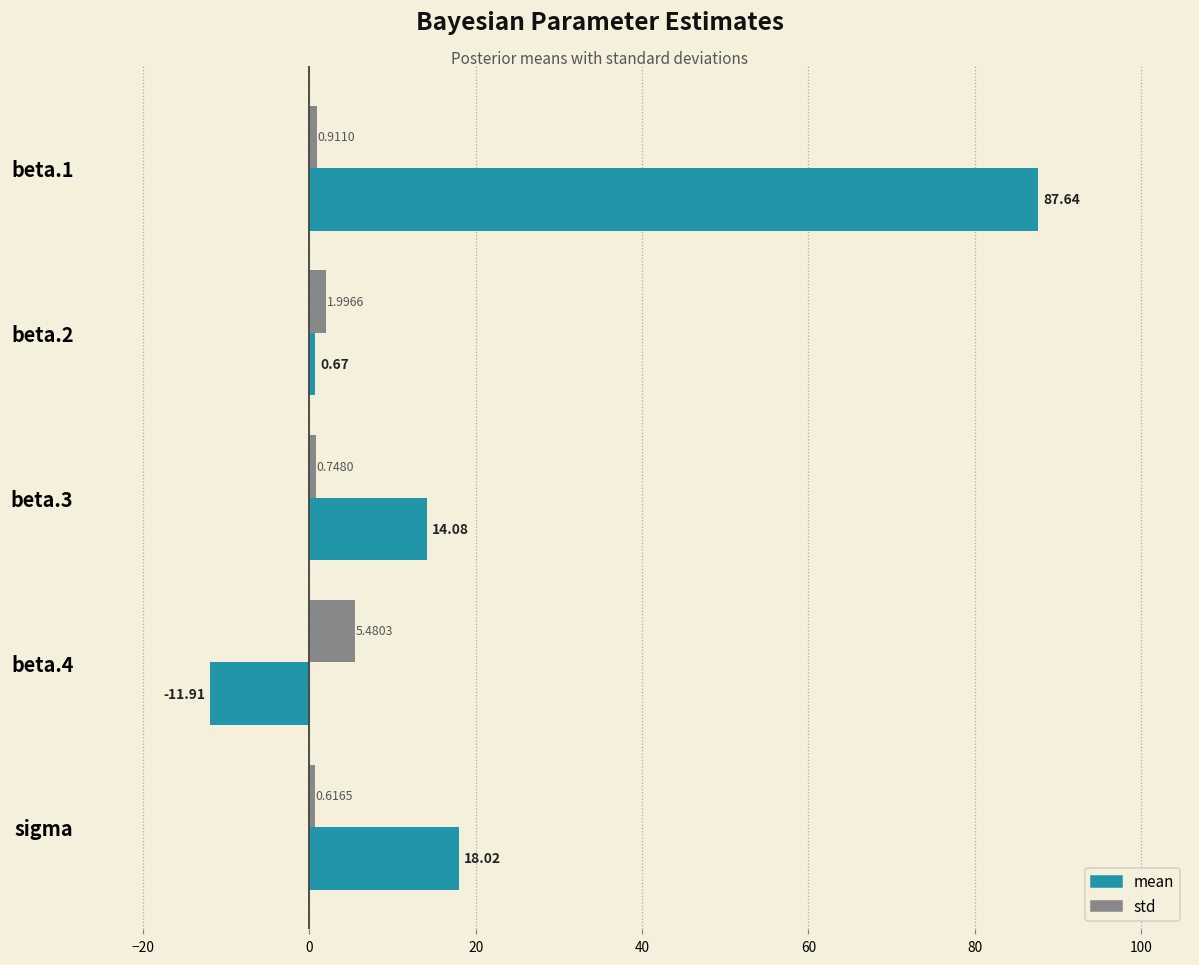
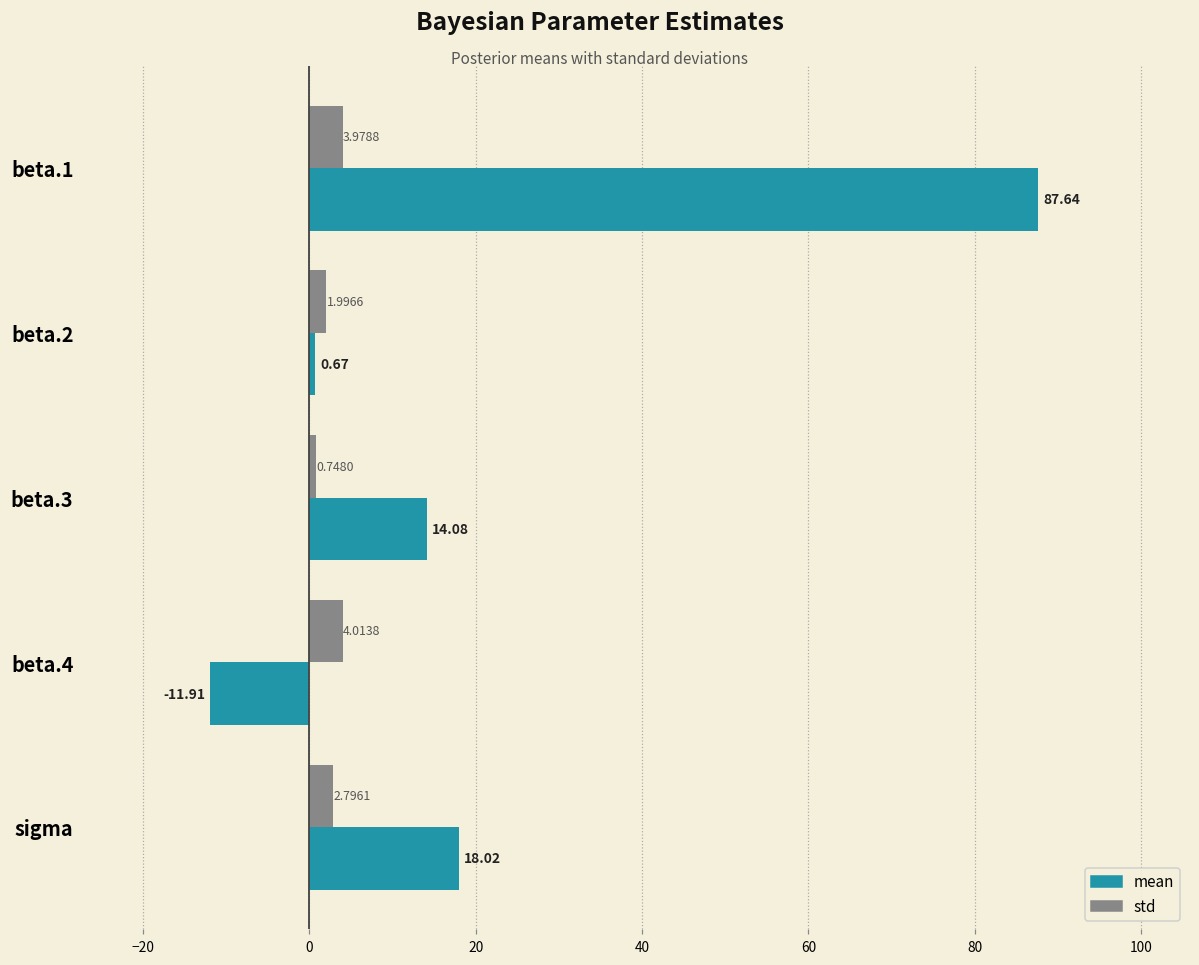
std, beta.1: 0.9110 -> 3.9788
std, beta.4: 5.4803 -> 4.0138
std, sigma: 0.6165 -> 2.7961
